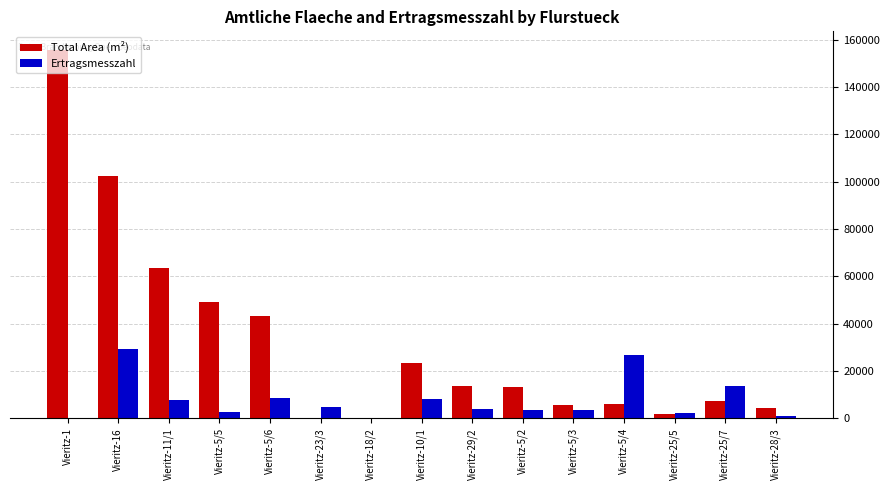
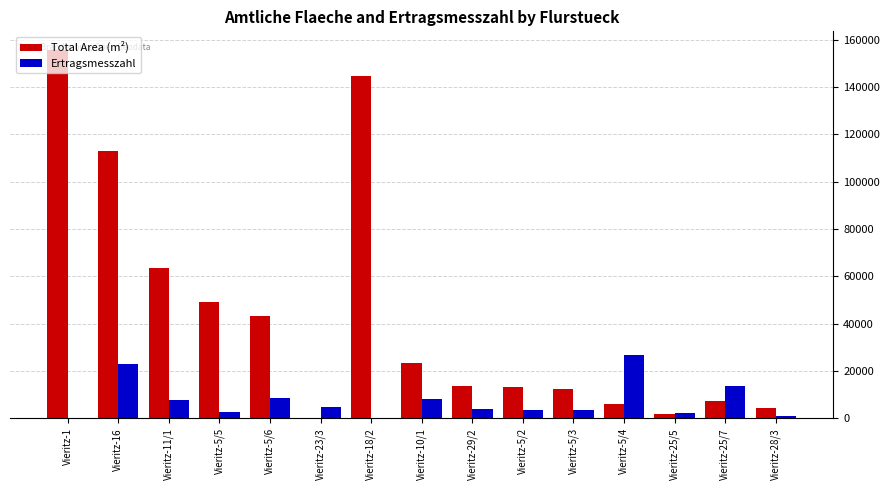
Total Area (m²), Vieritz-16: 103000 -> 113000
Ertragsmesszahl, Vieritz-16: 29000 -> 23000
Total Area (m²), Vieritz-18/2: 0 -> 145000
Total Area (m²), Vieritz-5/3: 6000 -> 12000
